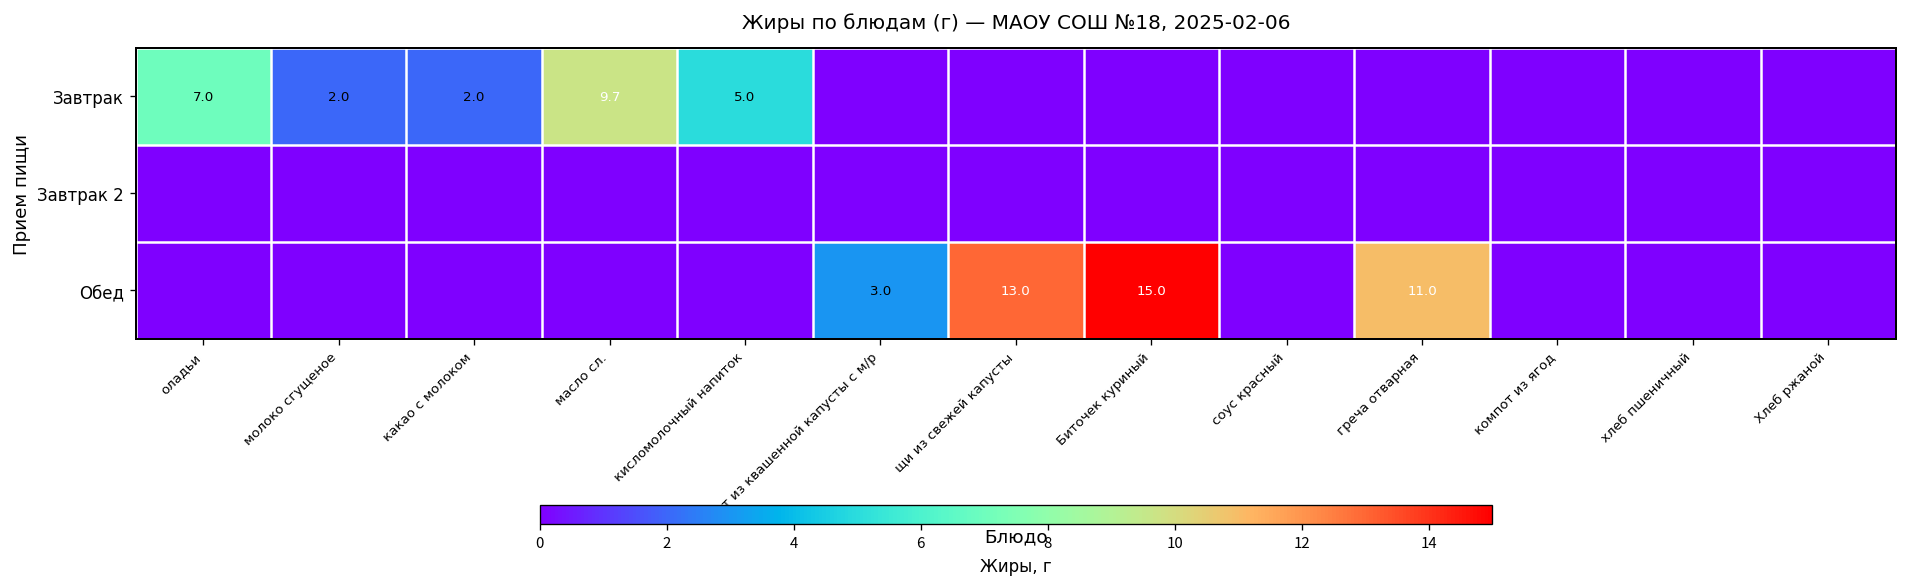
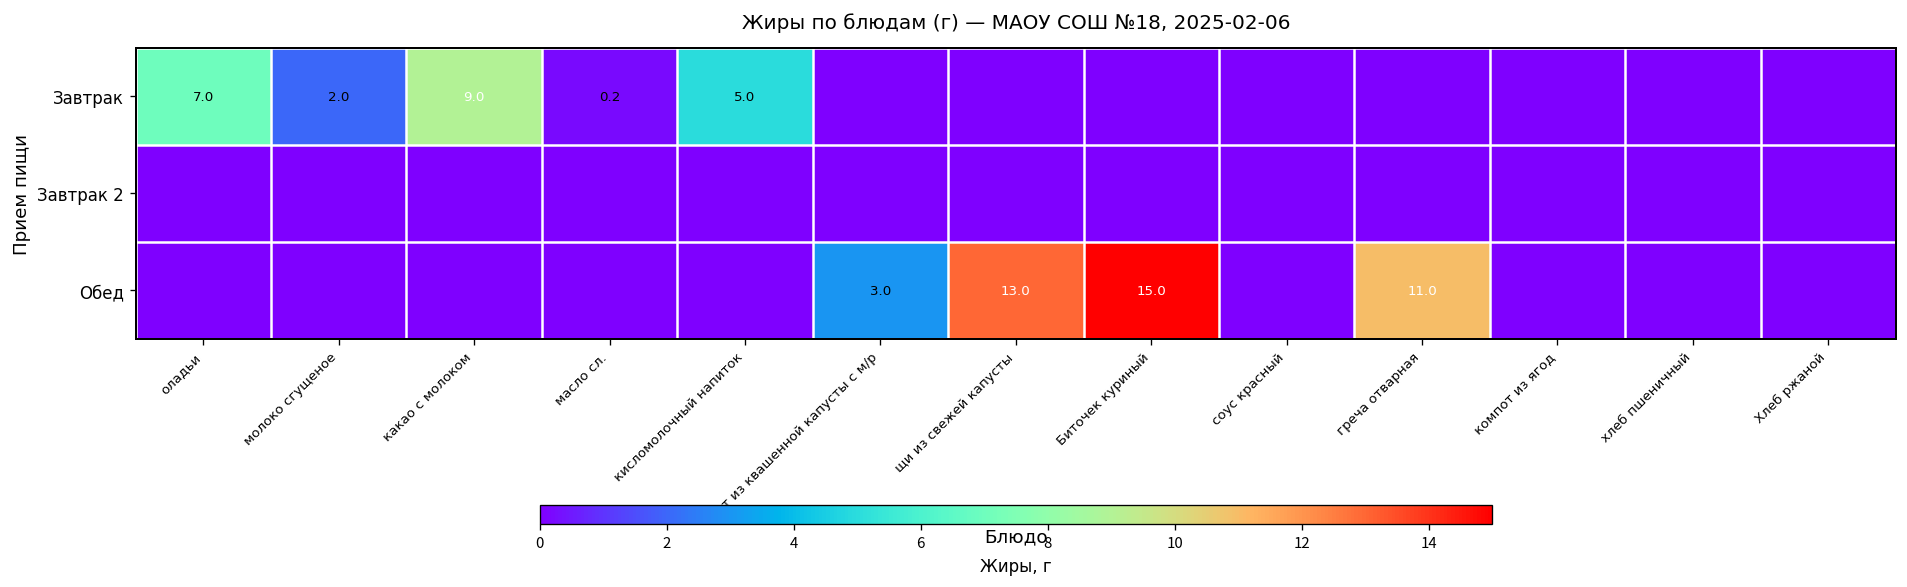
Завтрак, какао с молоком: 2.0 -> 9.0
Завтрак, масло сл.: 9.7 -> 0.2
